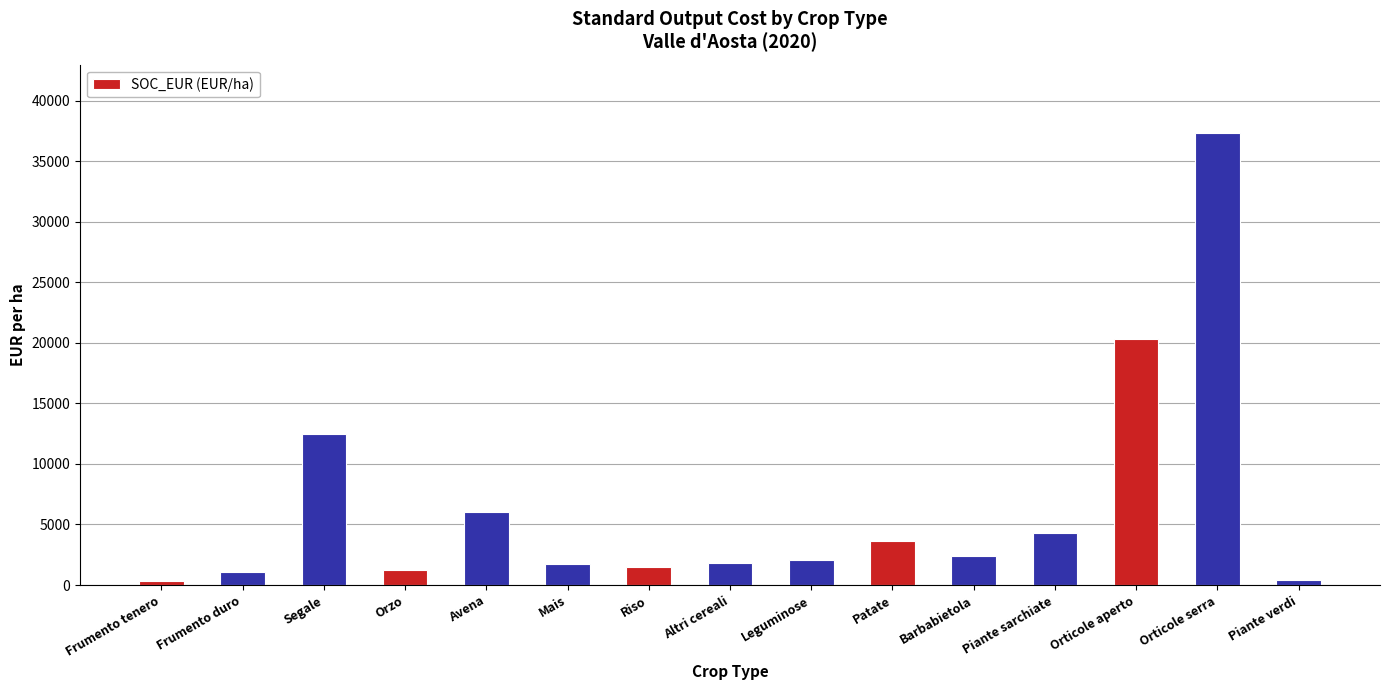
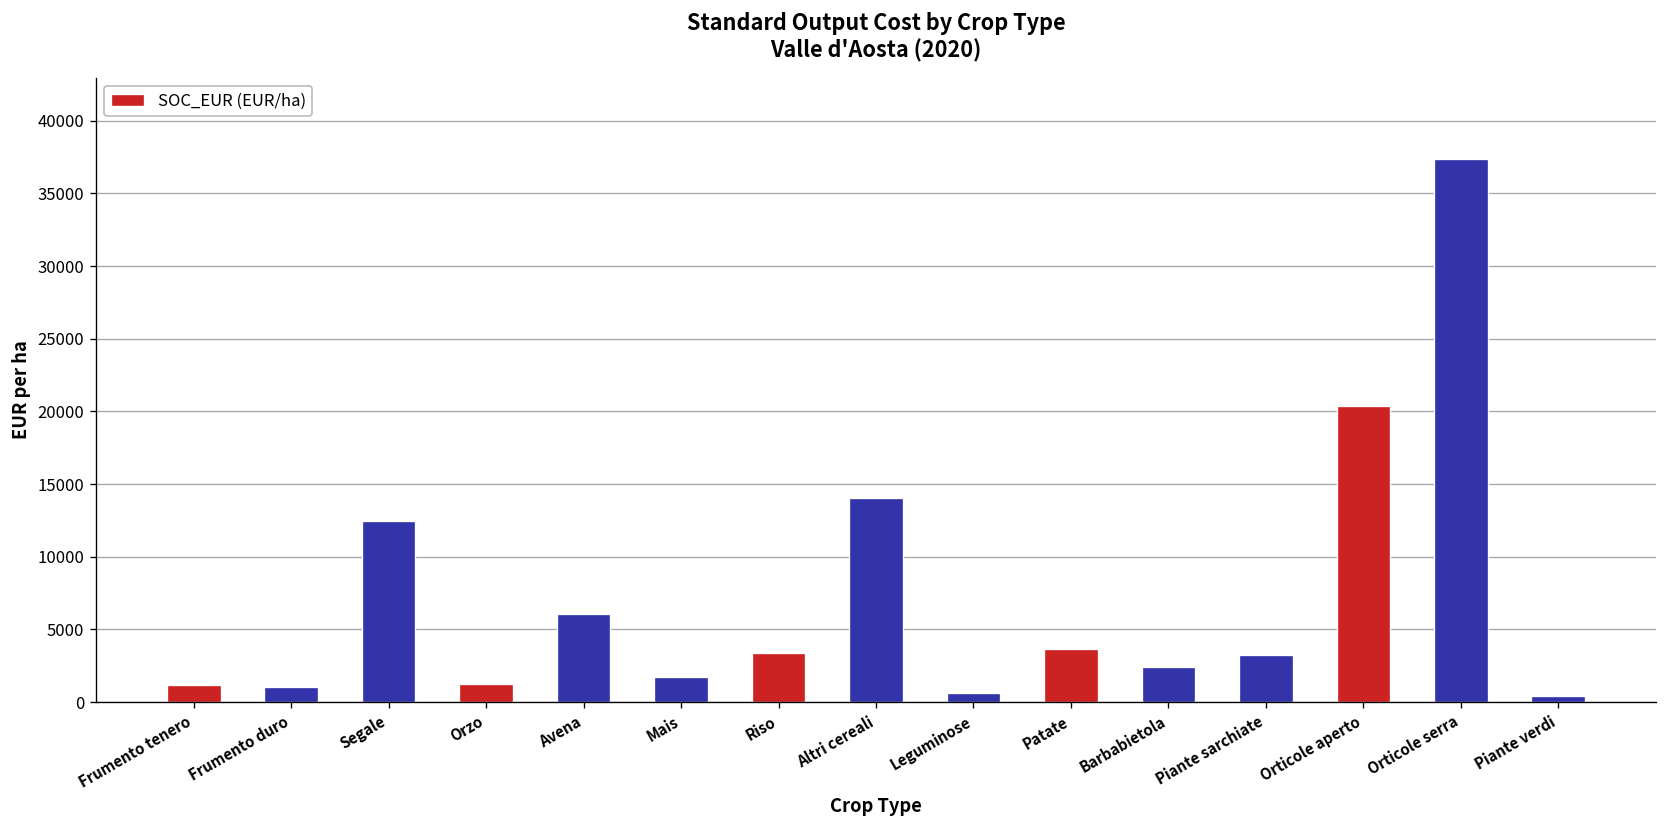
Frumento tenero: 300 -> 1100
Riso: 1500 -> 3400
Altri cereali: 1800 -> 14000
Leguminose: 2100 -> 600
Piante sarchiate: 4300 -> 3200
